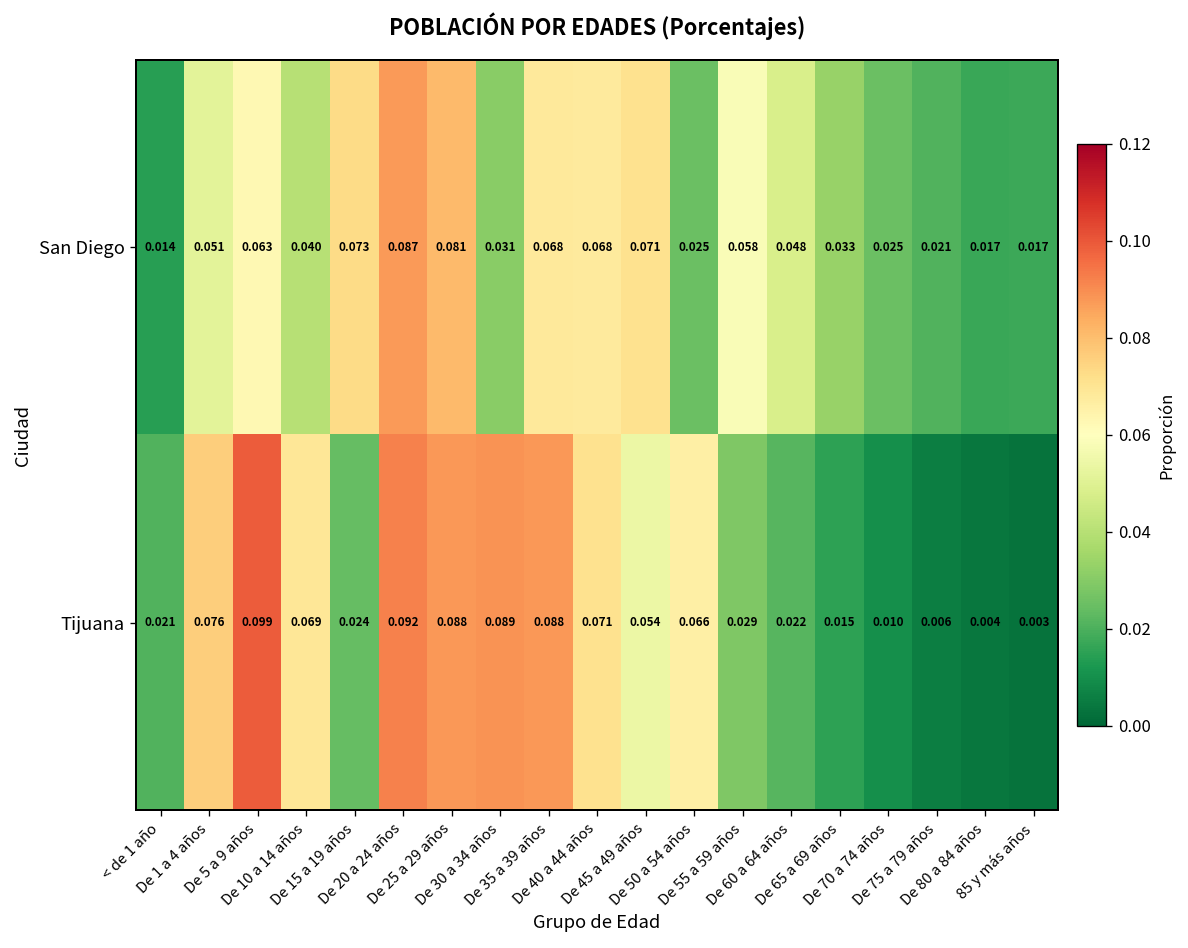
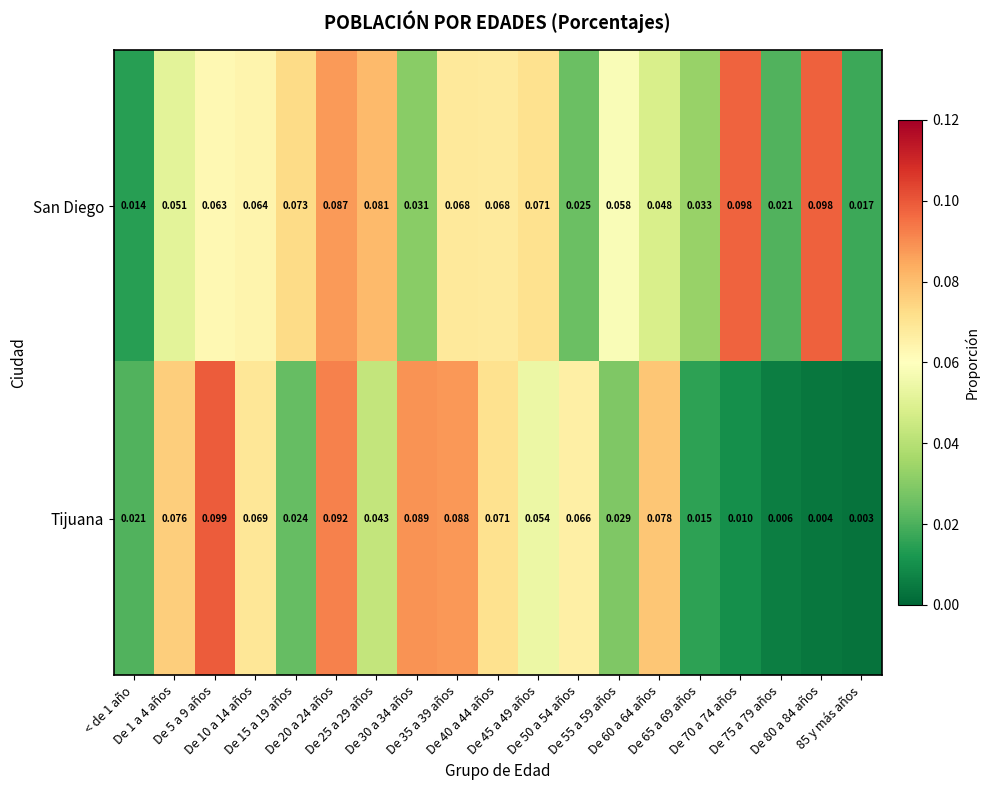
San Diego, De 10 a 14 años: 0.040 -> 0.064
San Diego, De 70 a 74 años: 0.025 -> 0.098
San Diego, De 80 a 84 años: 0.017 -> 0.098
Tijuana, De 25 a 29 años: 0.088 -> 0.043
Tijuana, De 60 a 64 años: 0.022 -> 0.078
